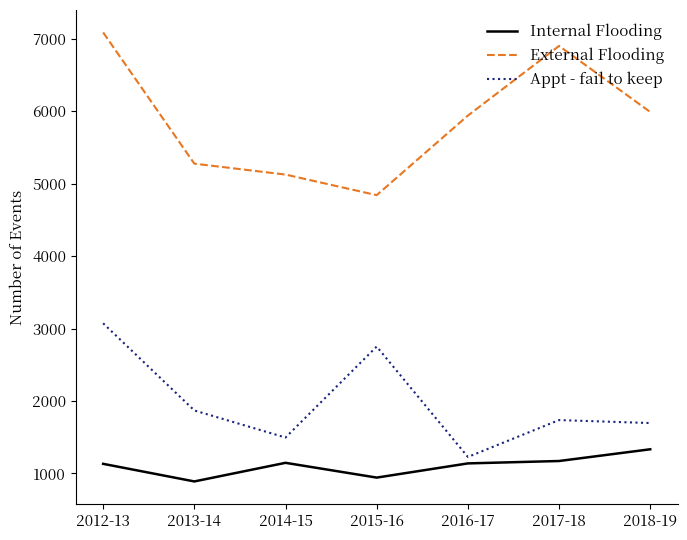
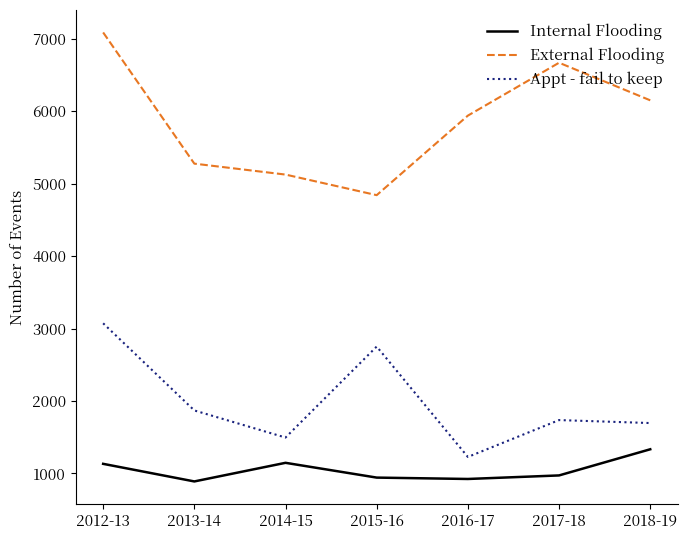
Internal Flooding, 2016-17: 1100 -> 900
Internal Flooding, 2017-18: 1200 -> 1000
External Flooding, 2017-18: 6900 -> 6700
External Flooding, 2018-19: 6000 -> 6200
